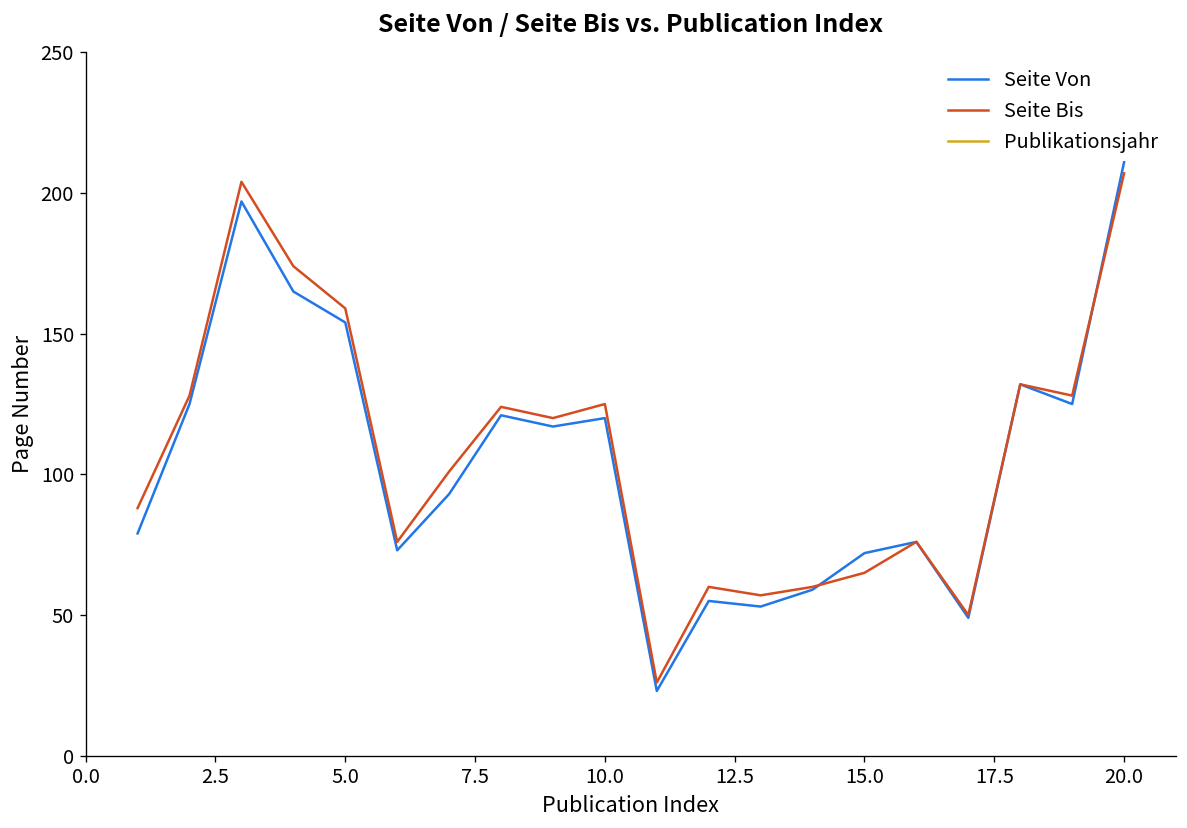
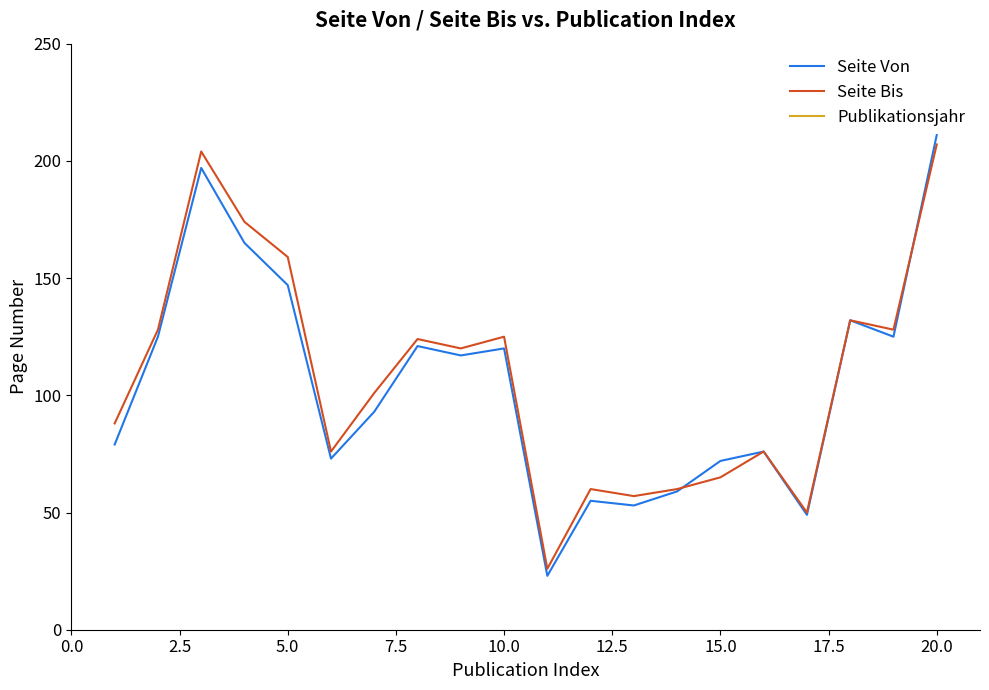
Seite Von, 5.0: 154 -> 147
